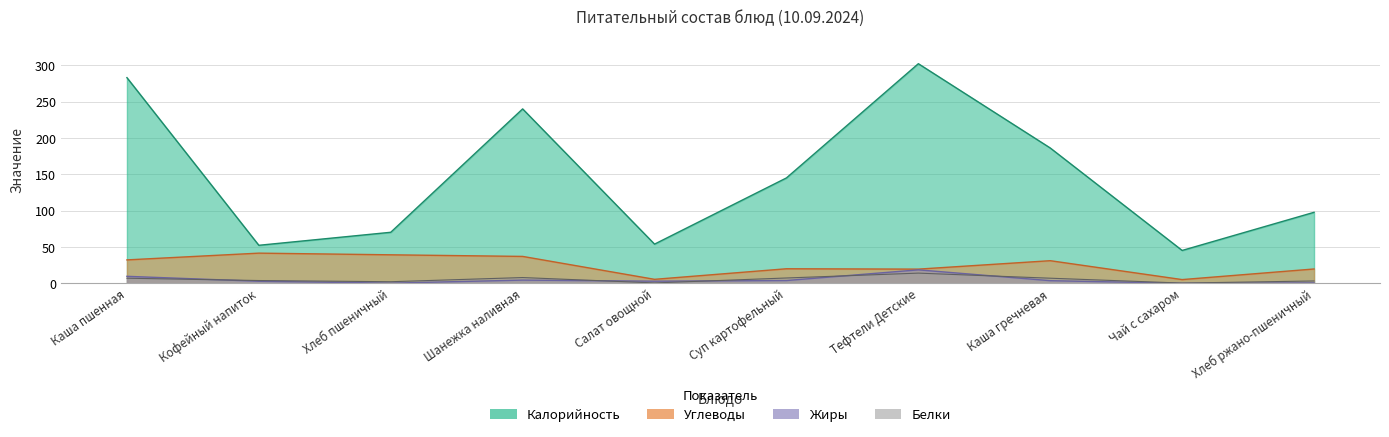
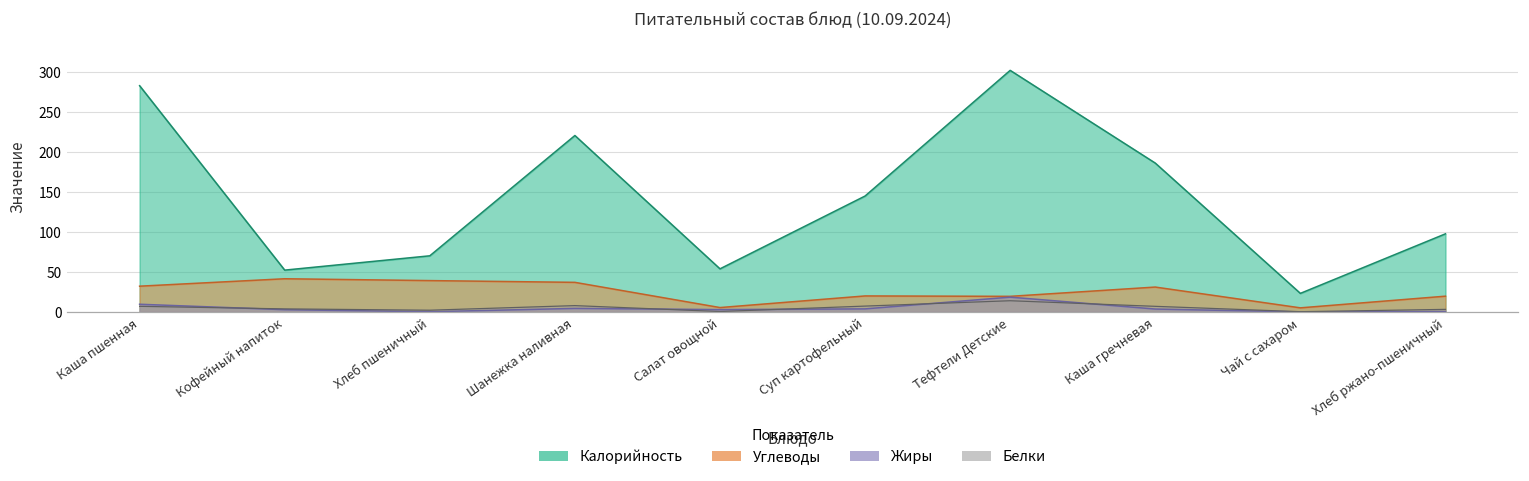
Калорийность, Шанежка наливная: 240 -> 220
Калорийность, Чай с сахаром: 50 -> 20
